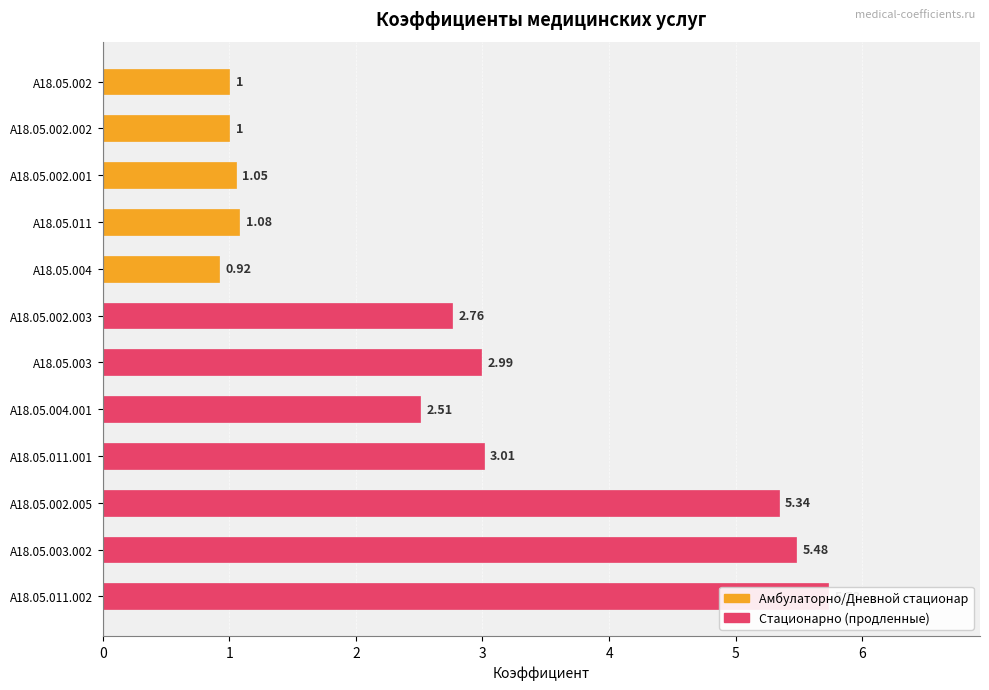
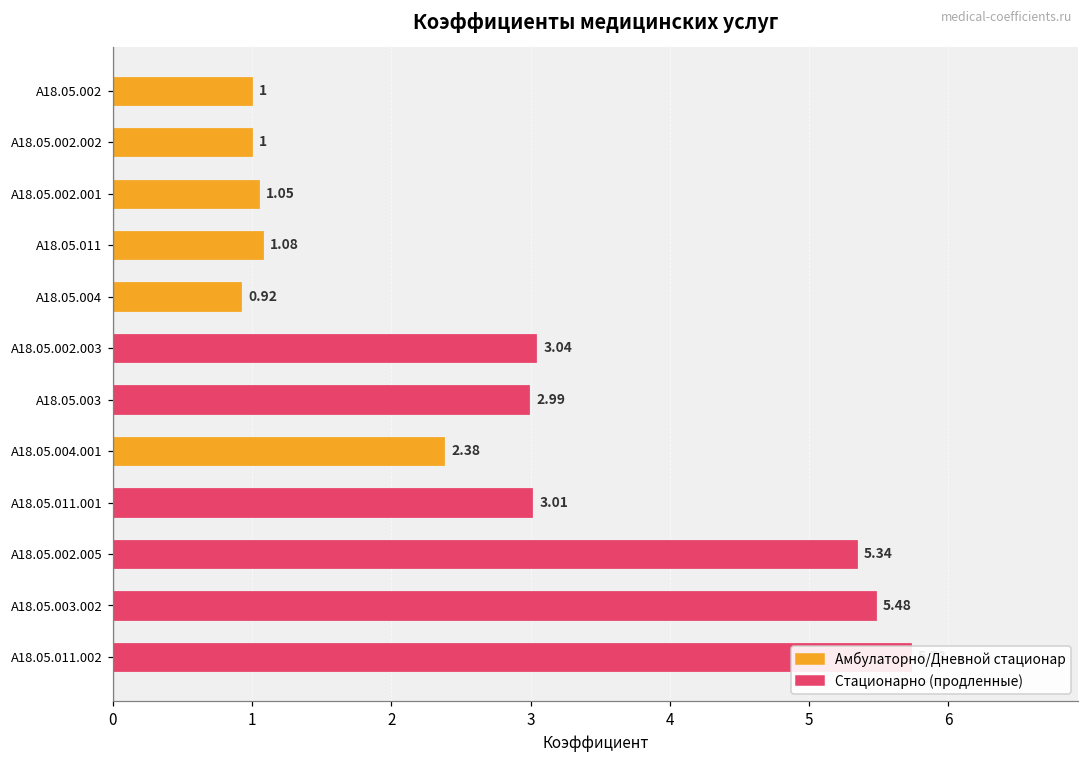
A18.05.002.003: 2.76 -> 3.04
A18.05.004.001: 2.51 -> 2.38
